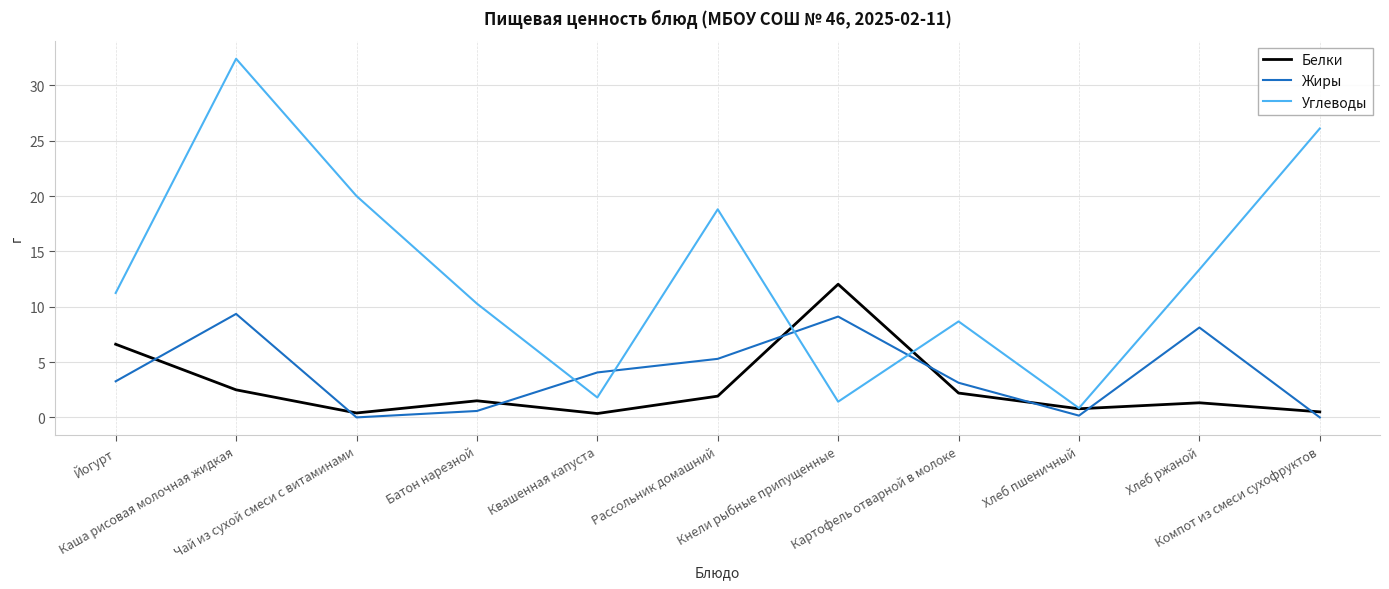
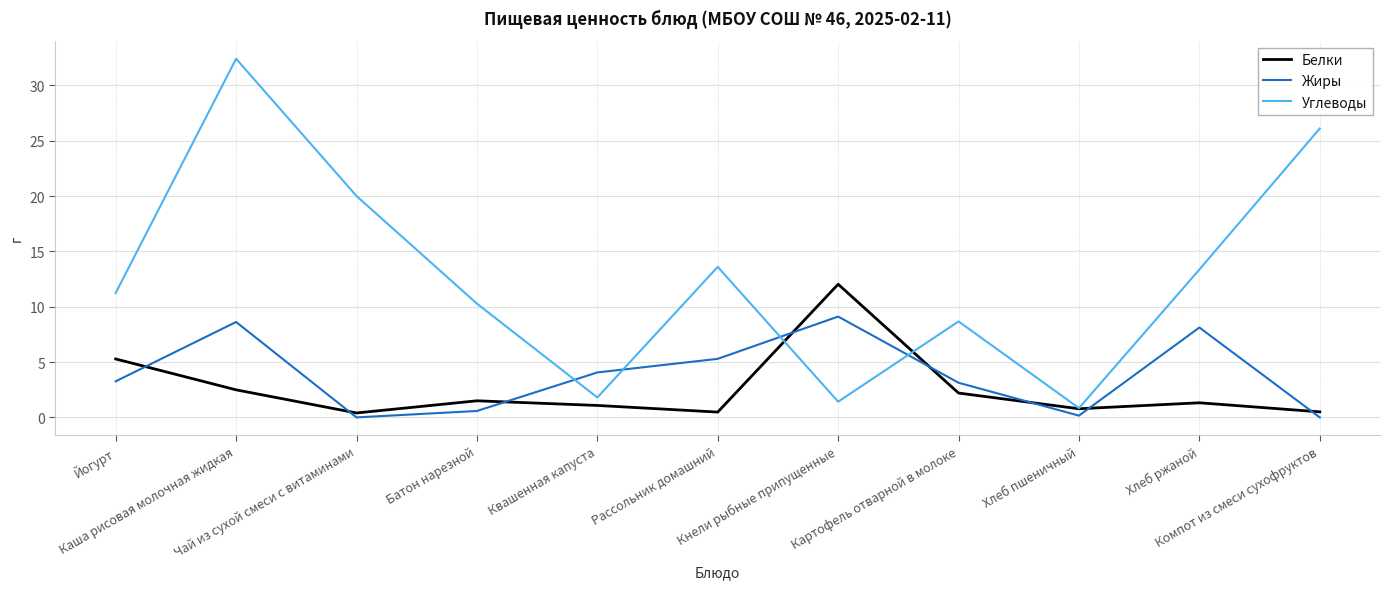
Белки, Йогурт: 6.6 -> 5.3
Жиры, Каша рисовая молочная жидкая: 9.4 -> 8.6
Белки, Квашенная капуста: 0.4 -> 1.1
Белки, Рассольник домашний: 1.9 -> 0.5
Углеводы, Рассольник домашний: 18.8 -> 13.6
